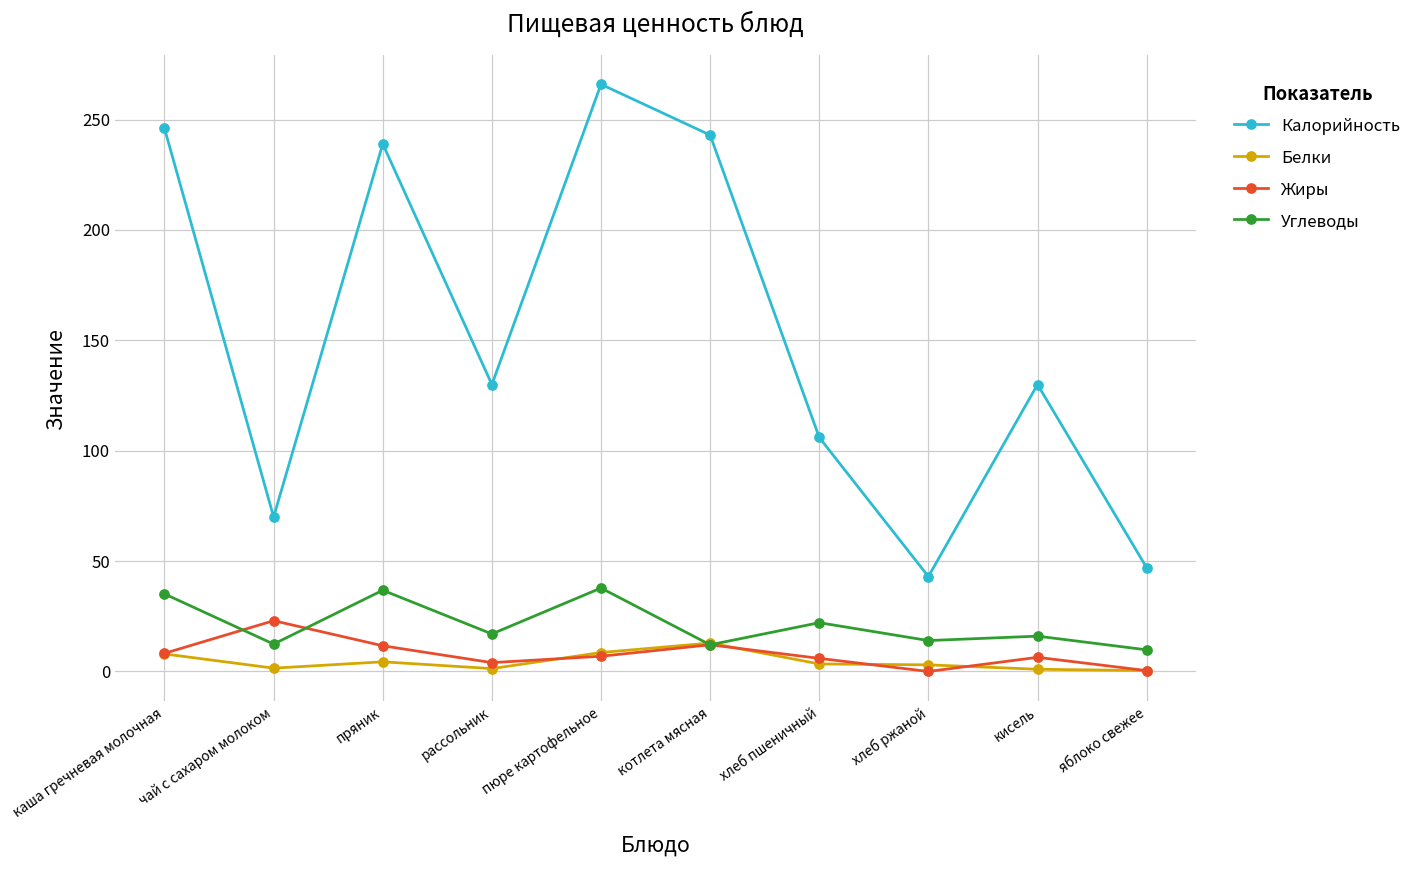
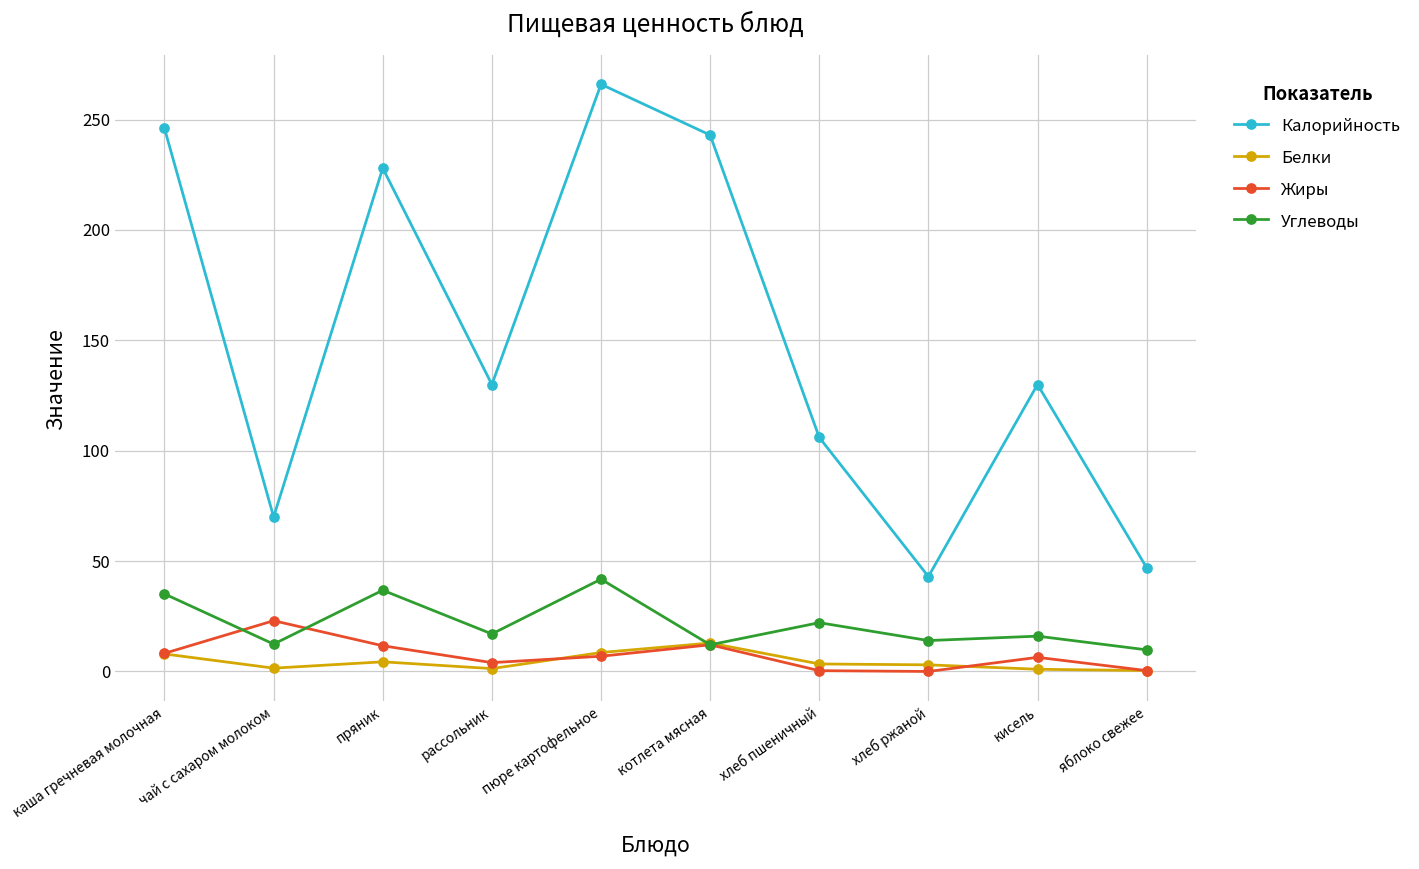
Калорийность, пряник: 239 -> 228
Углеводы, пюре картофельное: 38 -> 42
Жиры, хлеб пшеничный: 6 -> 0
